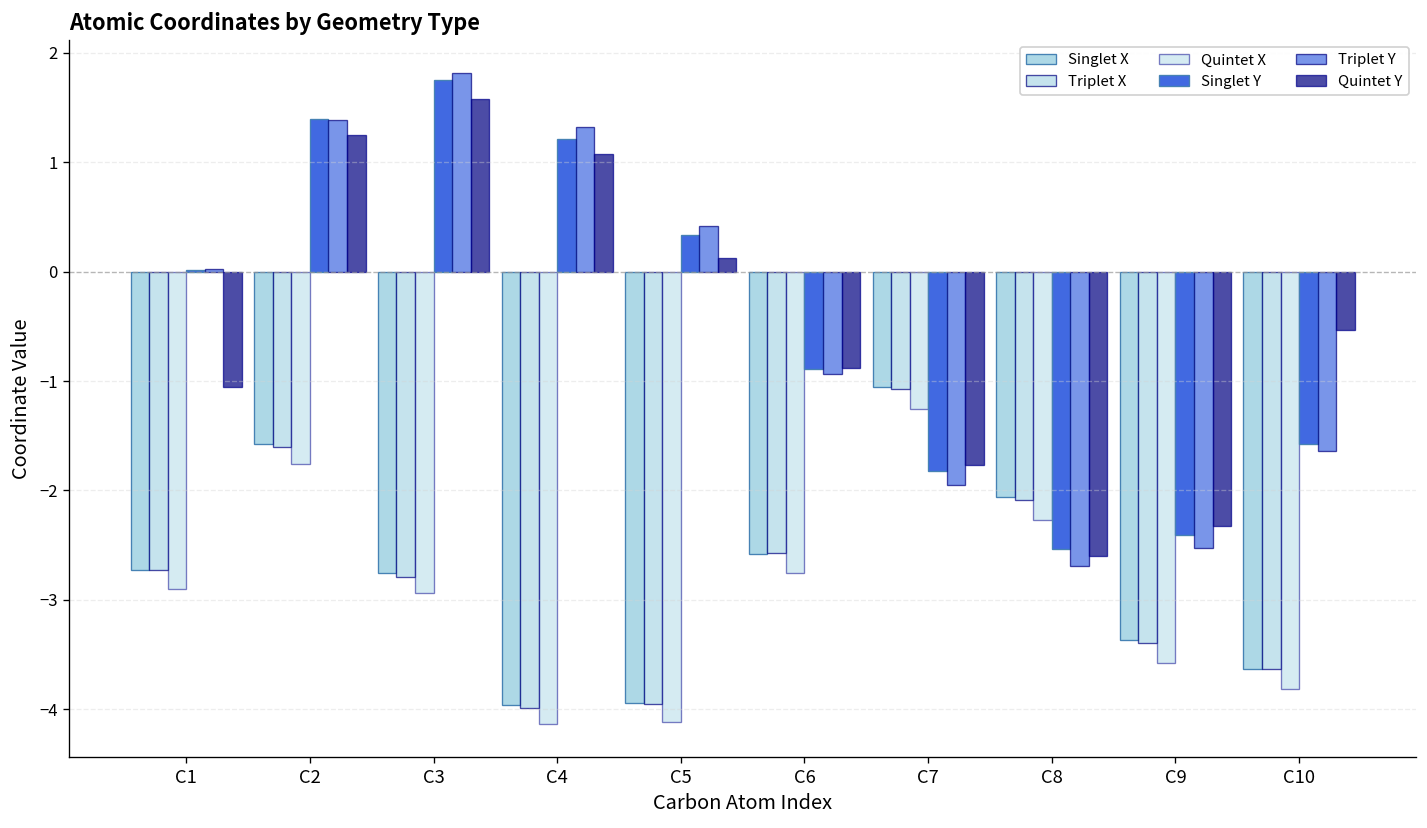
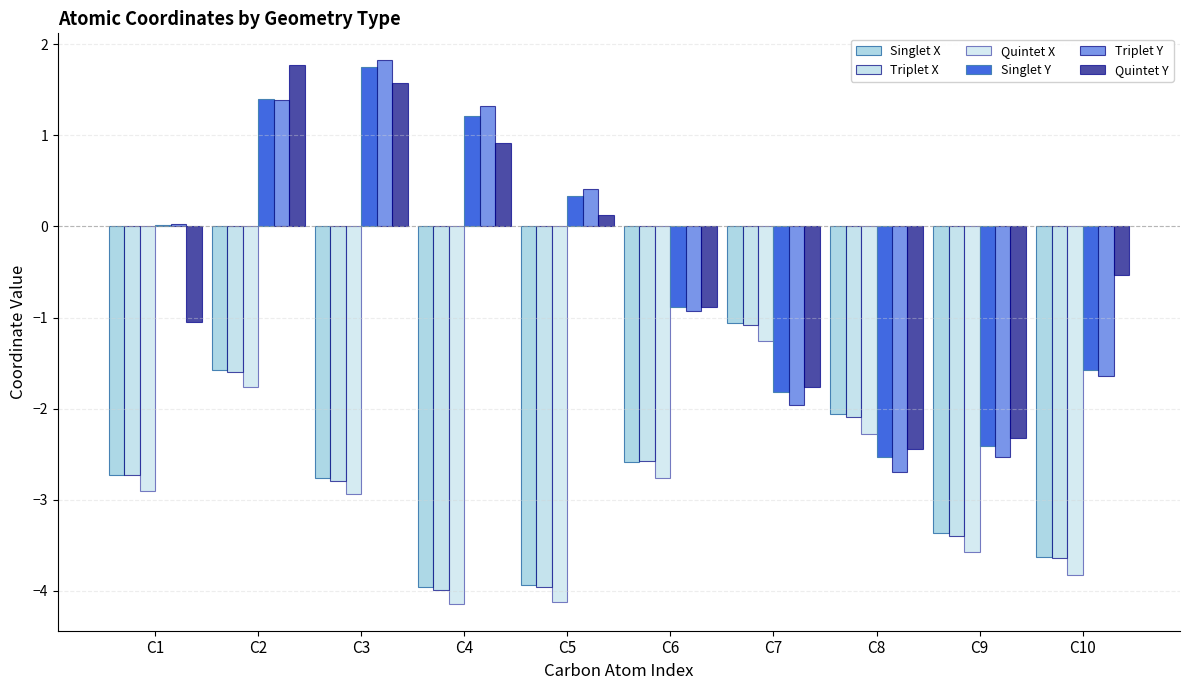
Quintet Y, C2: 1.3 -> 1.8
Quintet Y, C4: 1.1 -> 0.9
Quintet Y, C8: -2.6 -> -2.4
